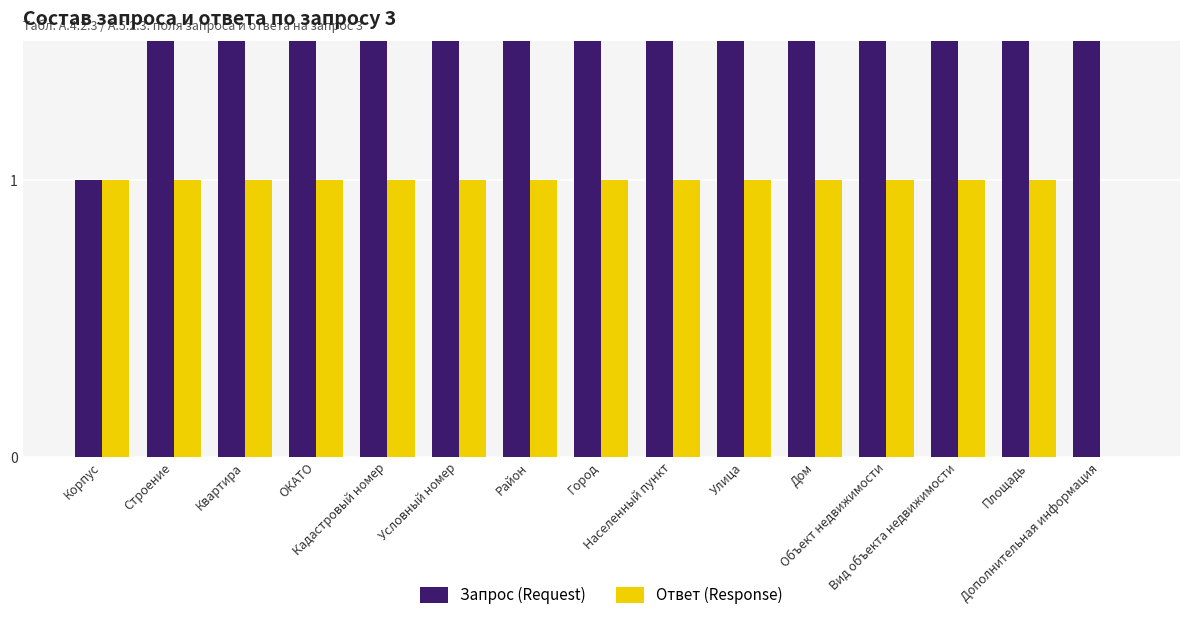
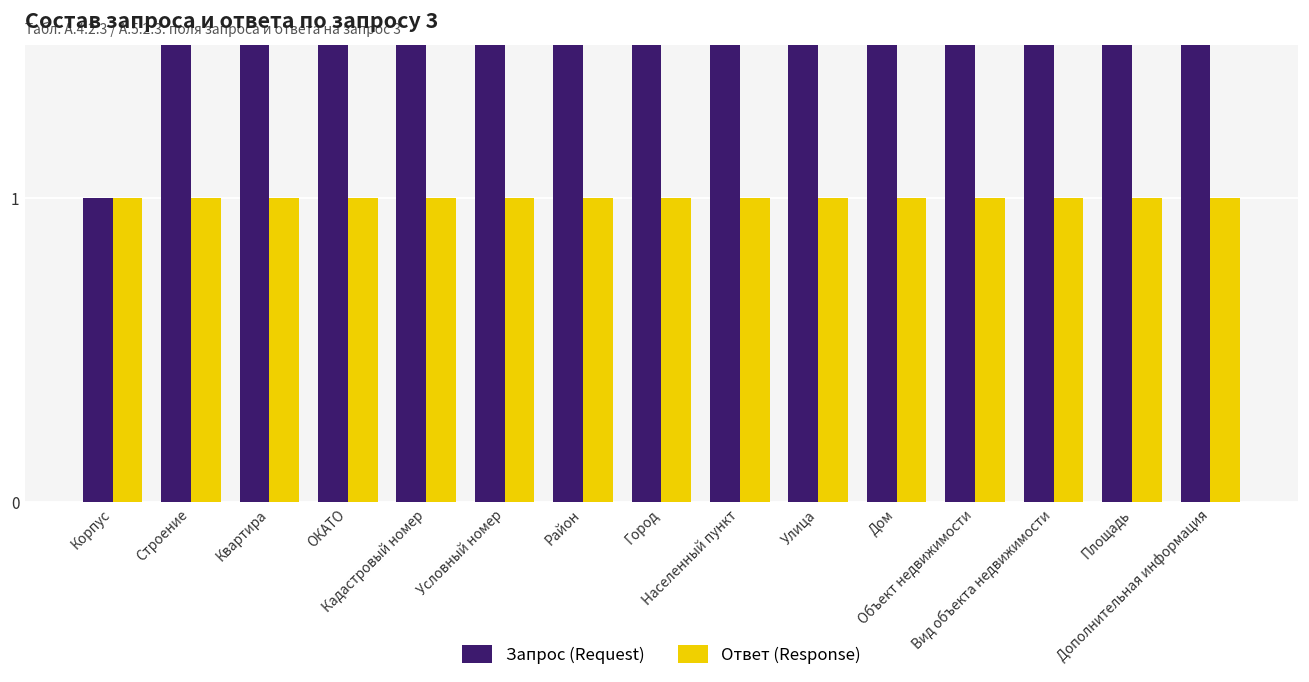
Ответ (Response), Дополнительная информация: 0 -> 1
